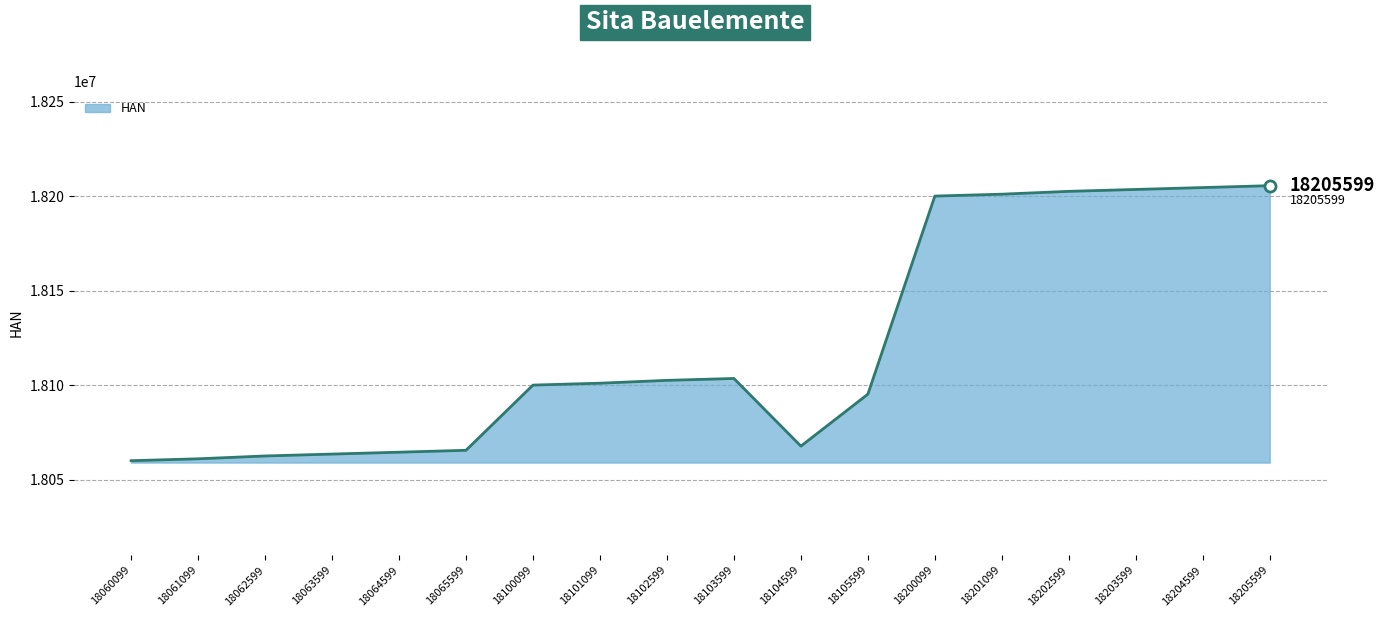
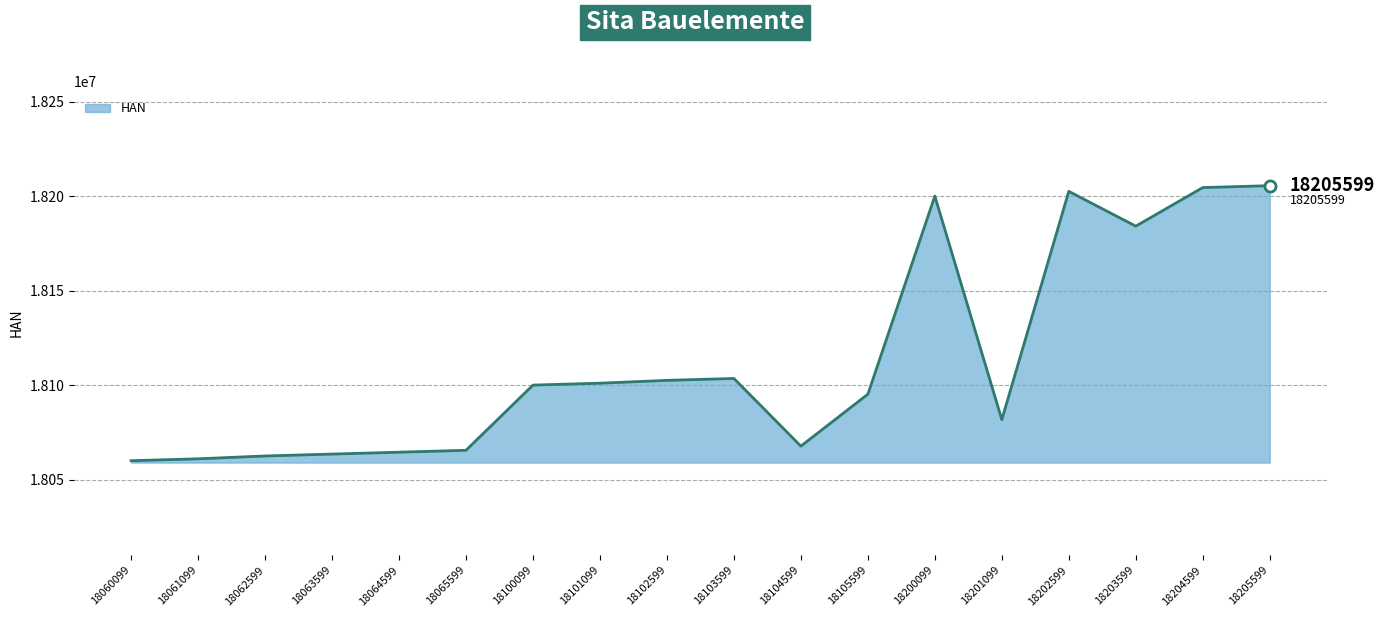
HAN, 18201099: 18201000 -> 18082000
HAN, 18203599: 18204000 -> 18184000
